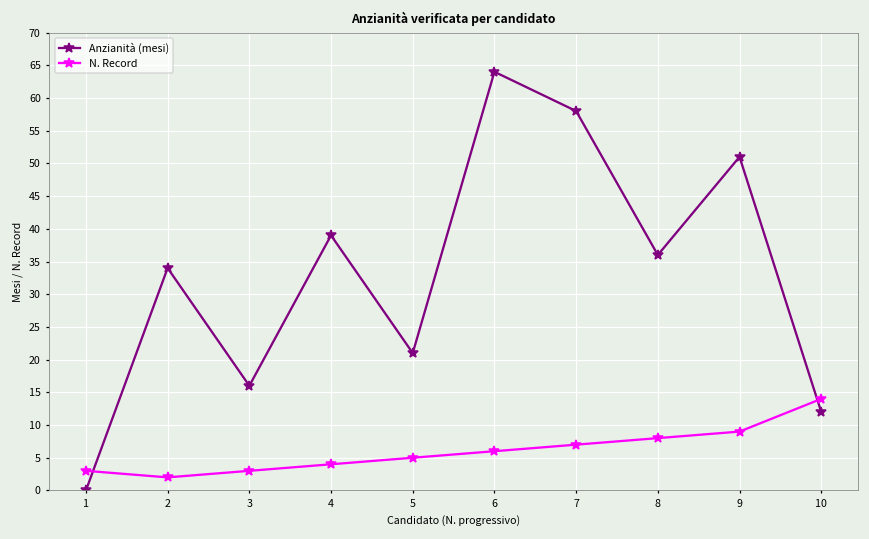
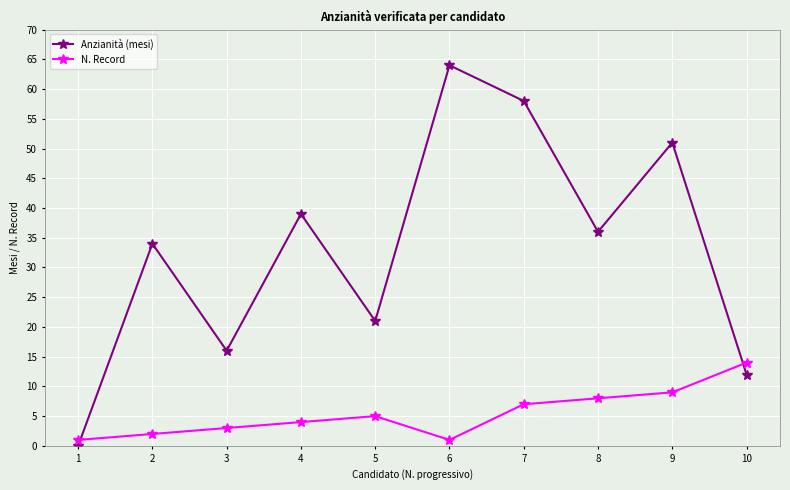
N. Record, 1: 3 -> 1
N. Record, 6: 6 -> 1
